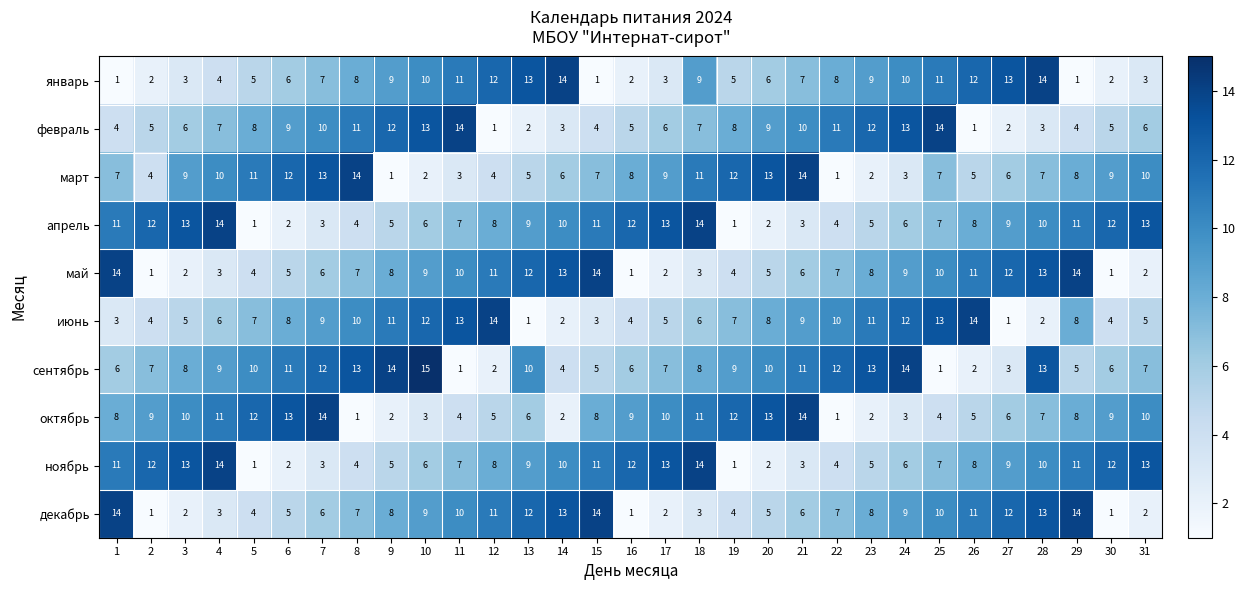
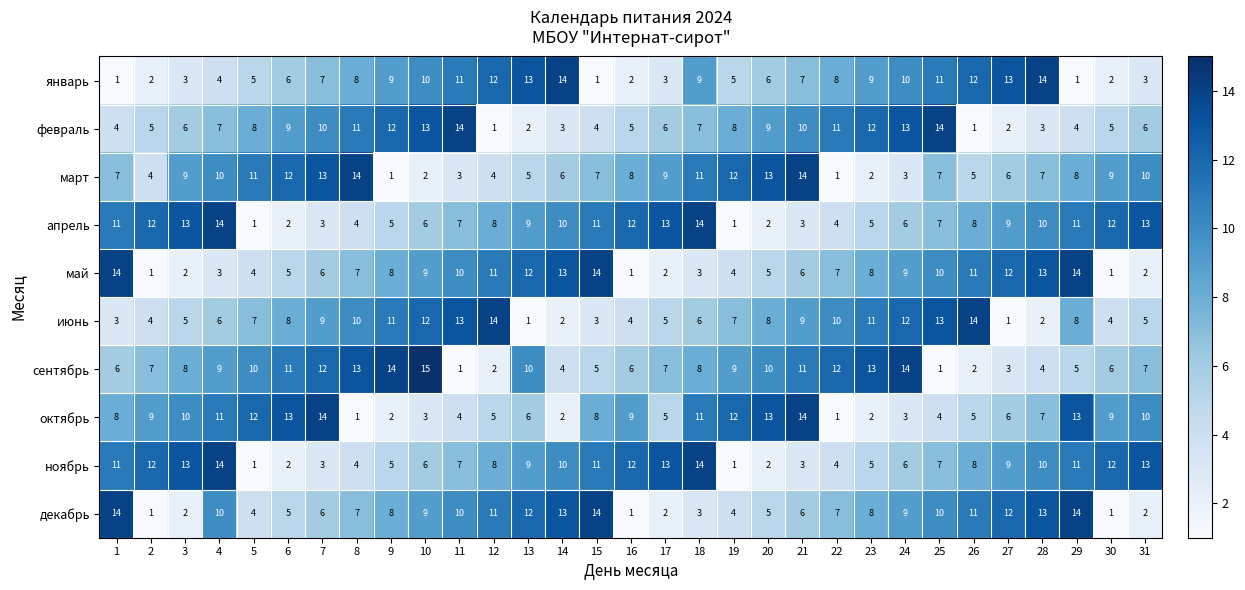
сентябрь, 28: 13 -> 4
октябрь, 17: 10 -> 5
октябрь, 29: 8 -> 13
декабрь, 4: 3 -> 10
